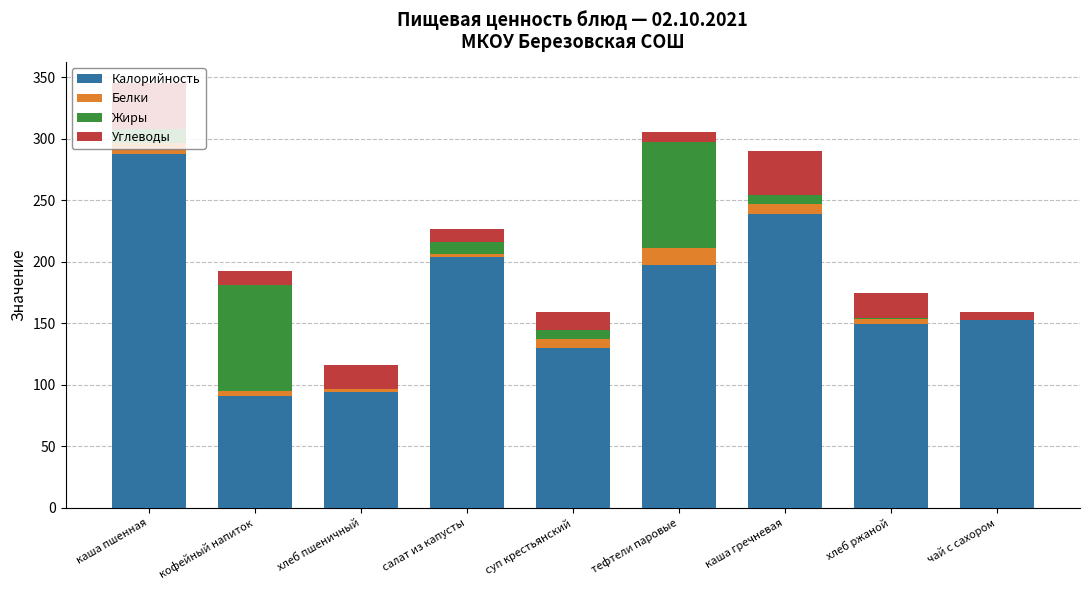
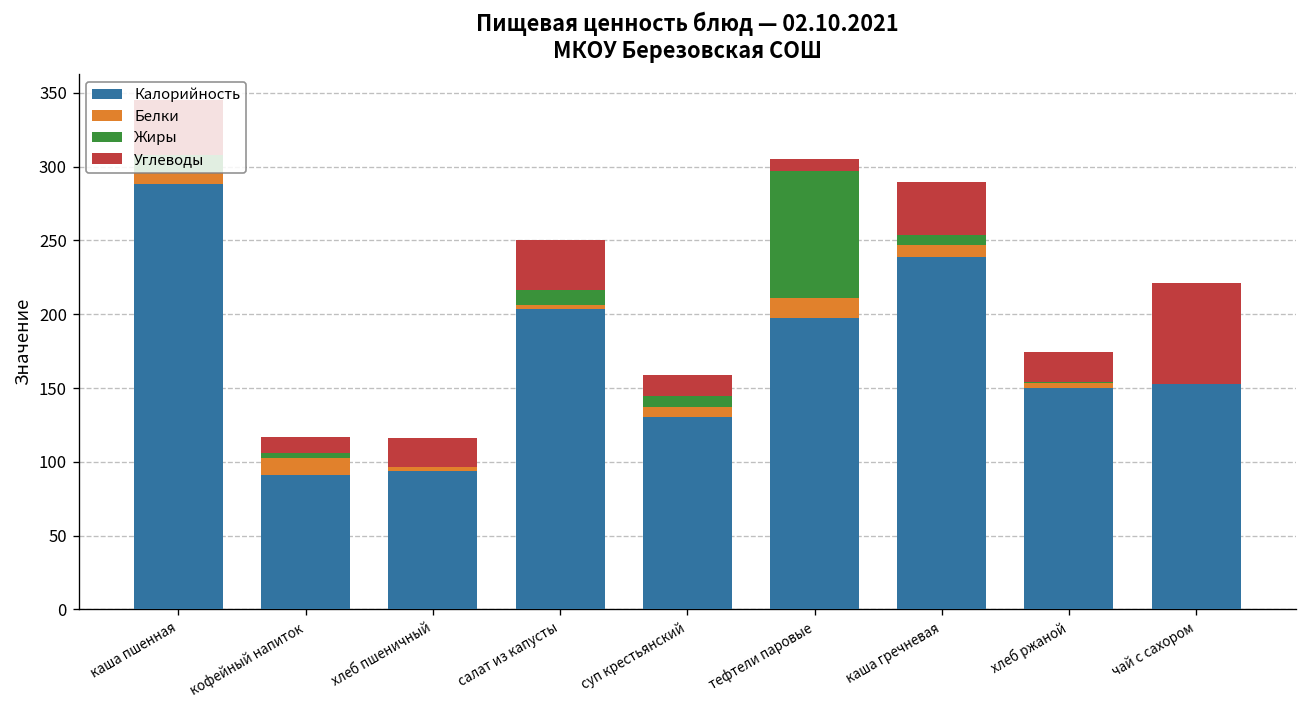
Белки, кофейный напиток: 4 -> 11
Жиры, кофейный напиток: 86 -> 4
Углеводы, салат из капусты: 10 -> 34
Углеводы, чай с сахором: 6 -> 68
